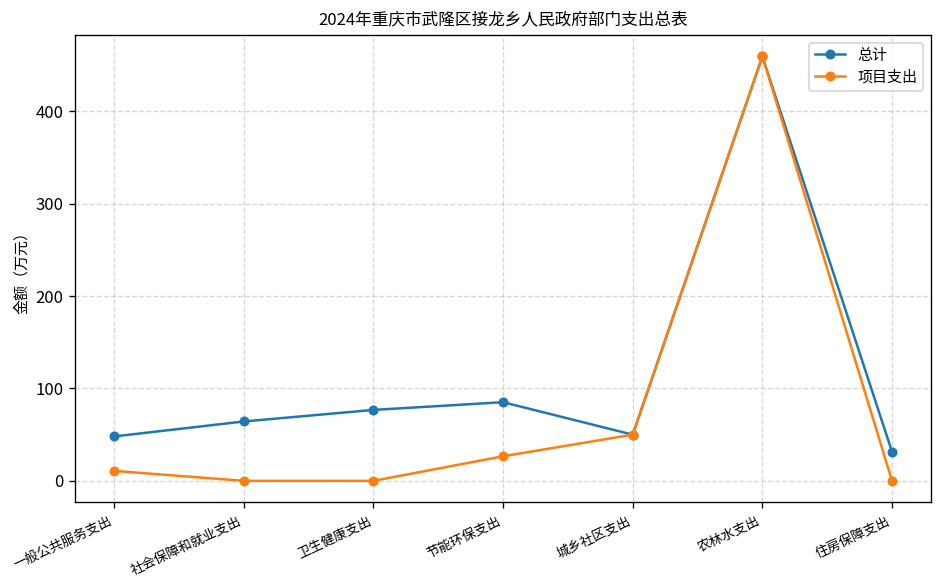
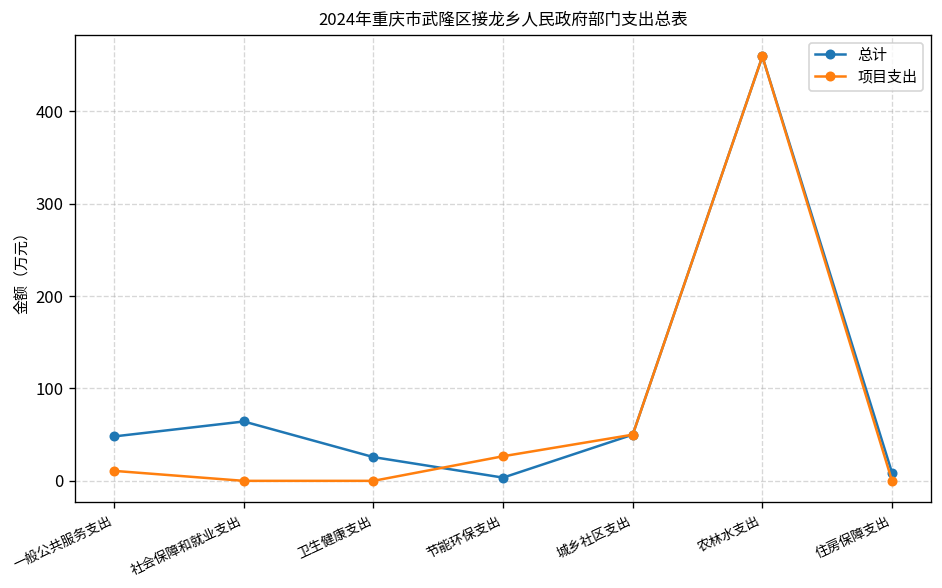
总计, 卫生健康支出: 80 -> 30
总计, 节能环保支出: 90 -> 0
总计, 住房保障支出: 30 -> 10
